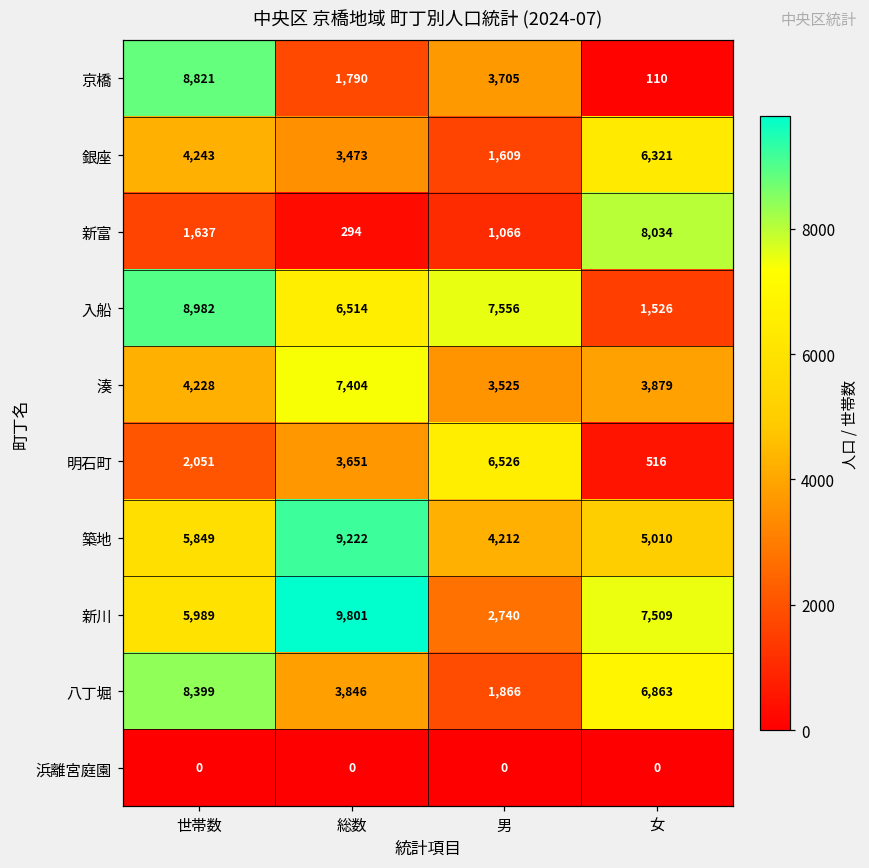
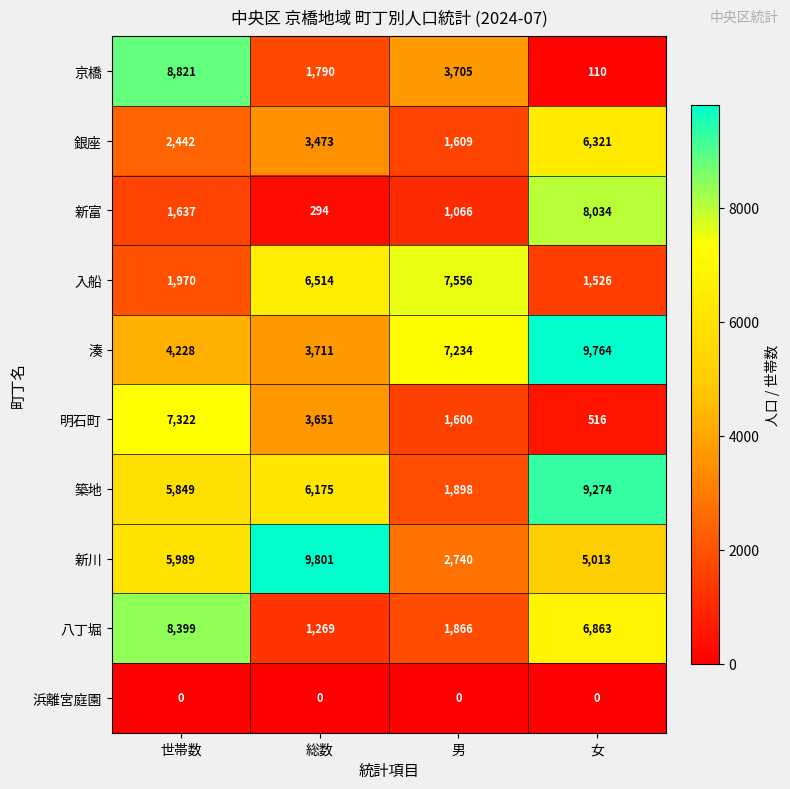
銀座, 世帯数: 4,243 -> 2,442
入船, 世帯数: 8,982 -> 1,970
湊, 総数: 7,404 -> 3,711
湊, 男: 3,525 -> 7,234
湊, 女: 3,879 -> 9,764
明石町, 世帯数: 2,051 -> 7,322
明石町, 男: 6,526 -> 1,600
築地, 総数: 9,222 -> 6,175
築地, 男: 4,212 -> 1,898
築地, 女: 5,010 -> 9,274
新川, 女: 7,509 -> 5,013
八丁堀, 総数: 3,846 -> 1,269
